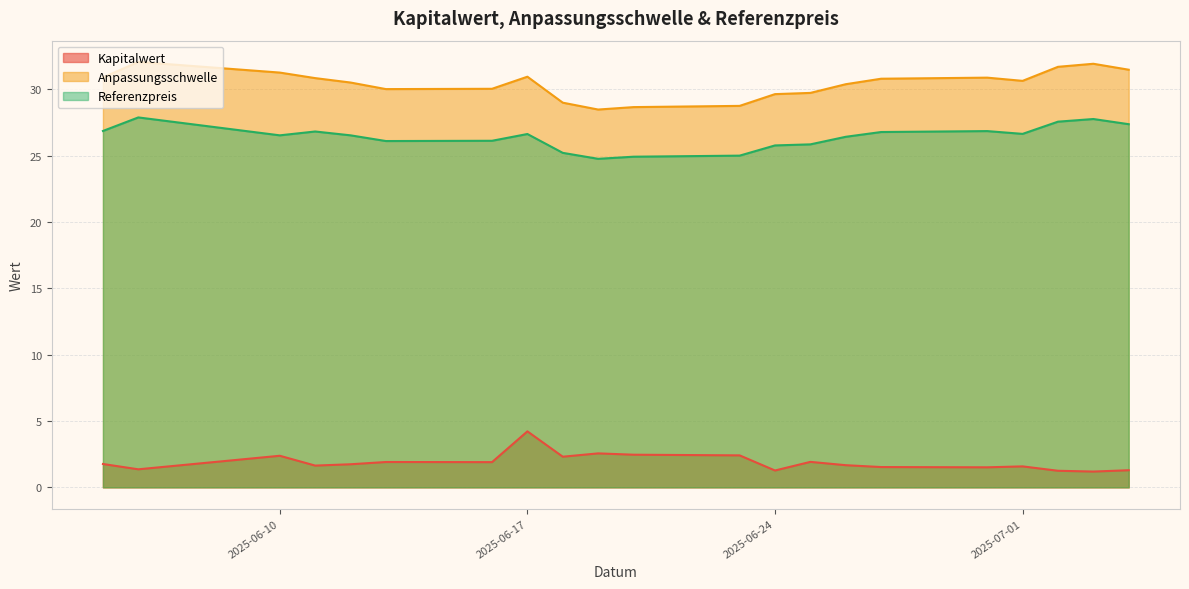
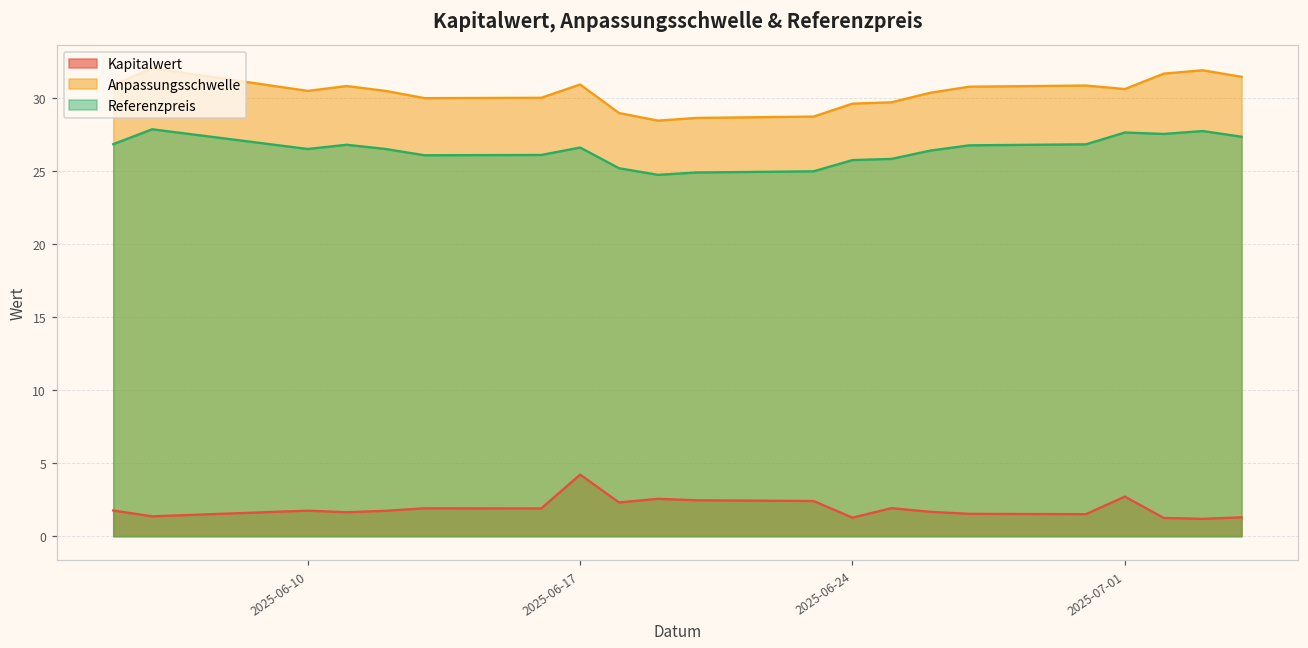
Kapitalwert, 2025-06-10: 2.4 -> 1.8
Anpassungsschwelle, 2025-06-10: 31.3 -> 30.5
Kapitalwert, 2025-07-01: 1.6 -> 2.7
Referenzpreis, 2025-07-01: 26.6 -> 27.7
